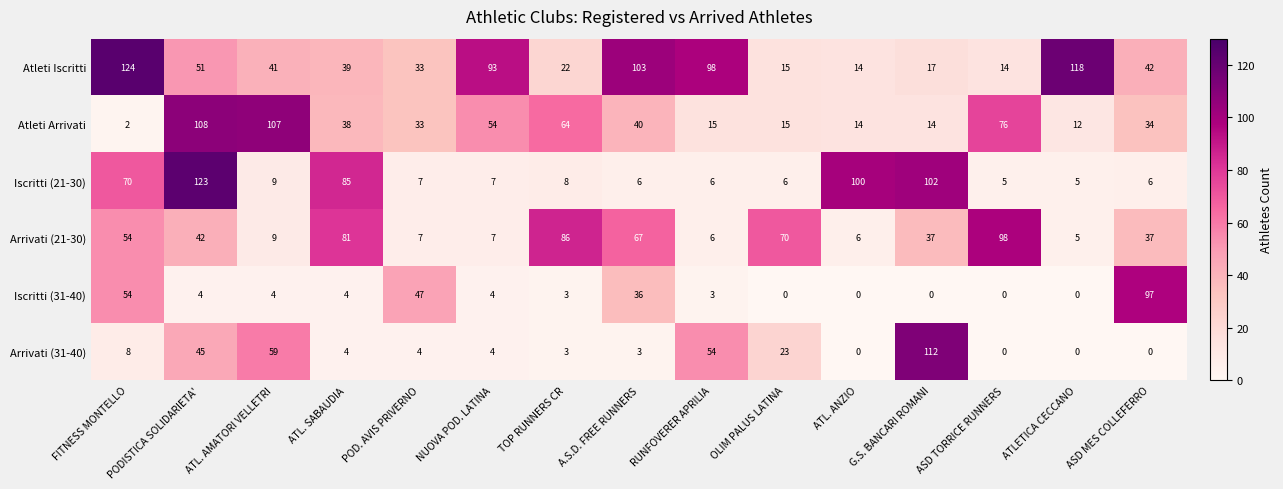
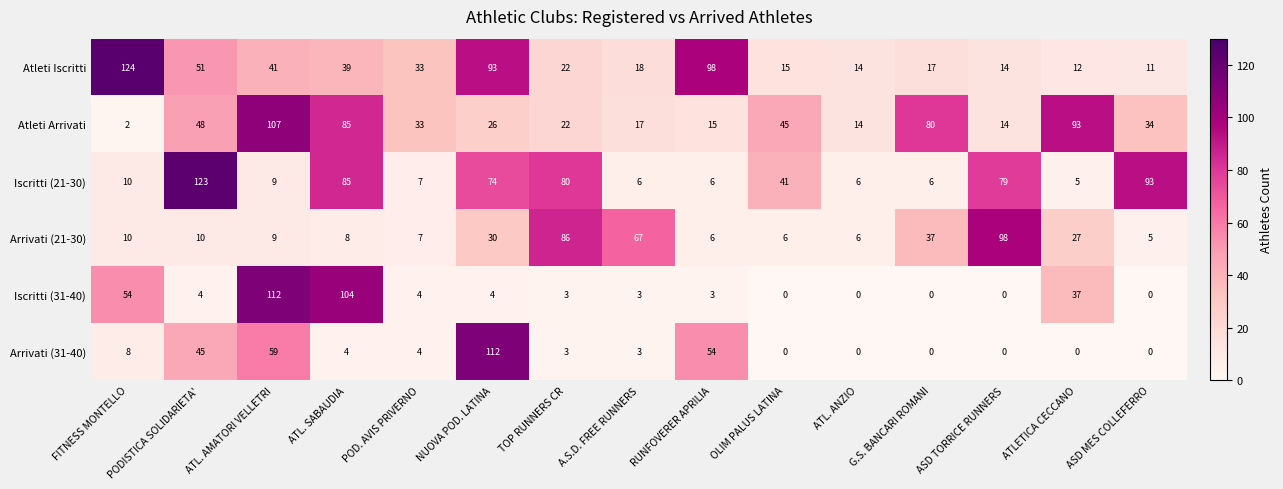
Atleti Iscritti, A.S.D. FREE RUNNERS: 103 -> 18
Atleti Iscritti, ATLETICA CECCANO: 118 -> 12
Atleti Iscritti, ASD MES COLLEFERRO: 42 -> 11
Atleti Arrivati, PODISTICA SOLIDARIETA': 108 -> 48
Atleti Arrivati, ATL. SABAUDIA: 38 -> 85
Atleti Arrivati, NUOVA POD. LATINA: 54 -> 26
Atleti Arrivati, TOP RUNNERS CR: 64 -> 22
Atleti Arrivati, A.S.D. FREE RUNNERS: 40 -> 17
Atleti Arrivati, OLIM PALUS LATINA: 15 -> 45
Atleti Arrivati, G.S. BANCARI ROMANI: 14 -> 80
Atleti Arrivati, ASD TORRICE RUNNERS: 76 -> 14
Atleti Arrivati, ATLETICA CECCANO: 12 -> 93
Iscritti (21-30), FITNESS MONTELLO: 70 -> 10
Iscritti (21-30), NUOVA POD. LATINA: 7 -> 74
Iscritti (21-30), TOP RUNNERS CR: 8 -> 80
Iscritti (21-30), OLIM PALUS LATINA: 6 -> 41
Iscritti (21-30), ATL. ANZIO: 100 -> 6
Iscritti (21-30), G.S. BANCARI ROMANI: 102 -> 6
Iscritti (21-30), ASD TORRICE RUNNERS: 5 -> 79
Iscritti (21-30), ASD MES COLLEFERRO: 6 -> 93
Arrivati (21-30), FITNESS MONTELLO: 54 -> 10
Arrivati (21-30), PODISTICA SOLIDARIETA': 42 -> 10
Arrivati (21-30), ATL. SABAUDIA: 81 -> 8
Arrivati (21-30), NUOVA POD. LATINA: 7 -> 30
Arrivati (21-30), OLIM PALUS LATINA: 70 -> 6
Arrivati (21-30), ATLETICA CECCANO: 5 -> 27
Arrivati (21-30), ASD MES COLLEFERRO: 37 -> 5
Iscritti (31-40), ATL. AMATORI VELLETRI: 4 -> 112
Iscritti (31-40), ATL. SABAUDIA: 4 -> 104
Iscritti (31-40), POD. AVIS PRIVERNO: 47 -> 4
Iscritti (31-40), A.S.D. FREE RUNNERS: 36 -> 3
Iscritti (31-40), ATLETICA CECCANO: 0 -> 37
Iscritti (31-40), ASD MES COLLEFERRO: 97 -> 0
Arrivati (31-40), NUOVA POD. LATINA: 4 -> 112
Arrivati (31-40), OLIM PALUS LATINA: 23 -> 0
Arrivati (31-40), G.S. BANCARI ROMANI: 112 -> 0
